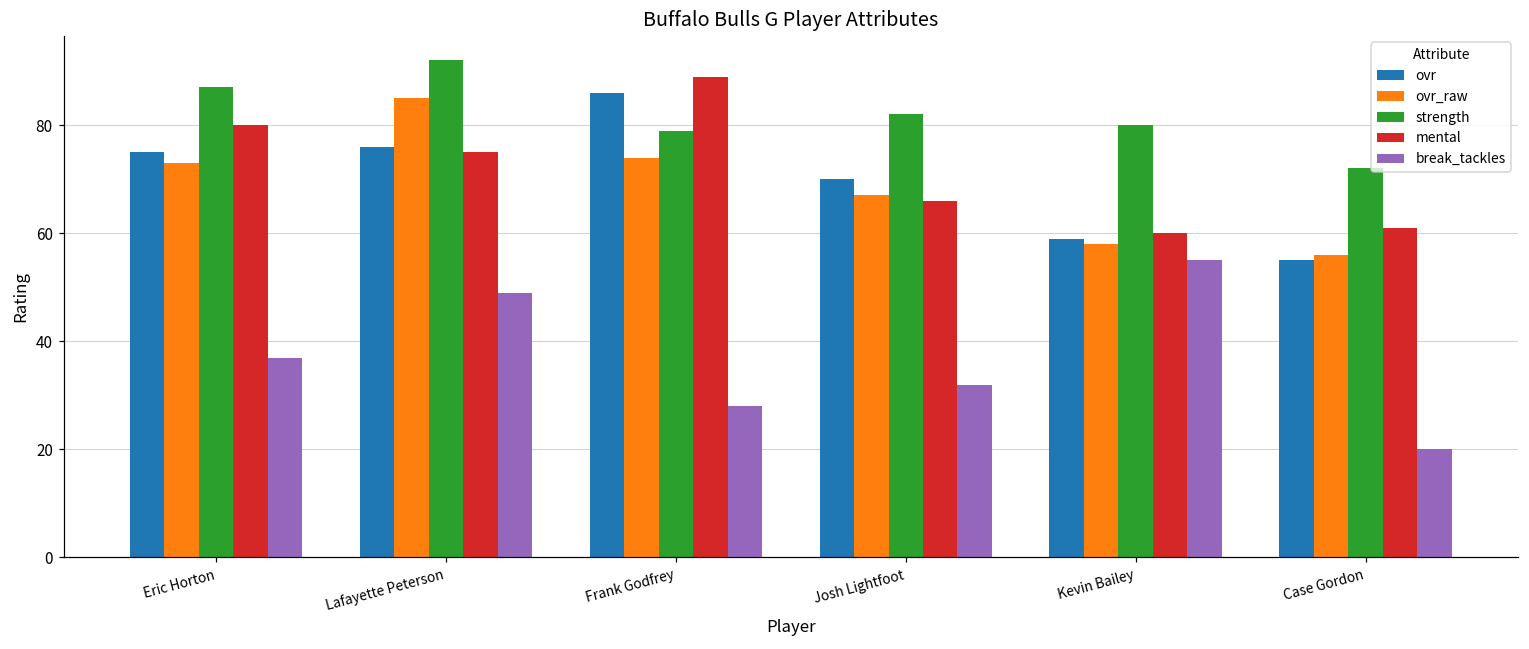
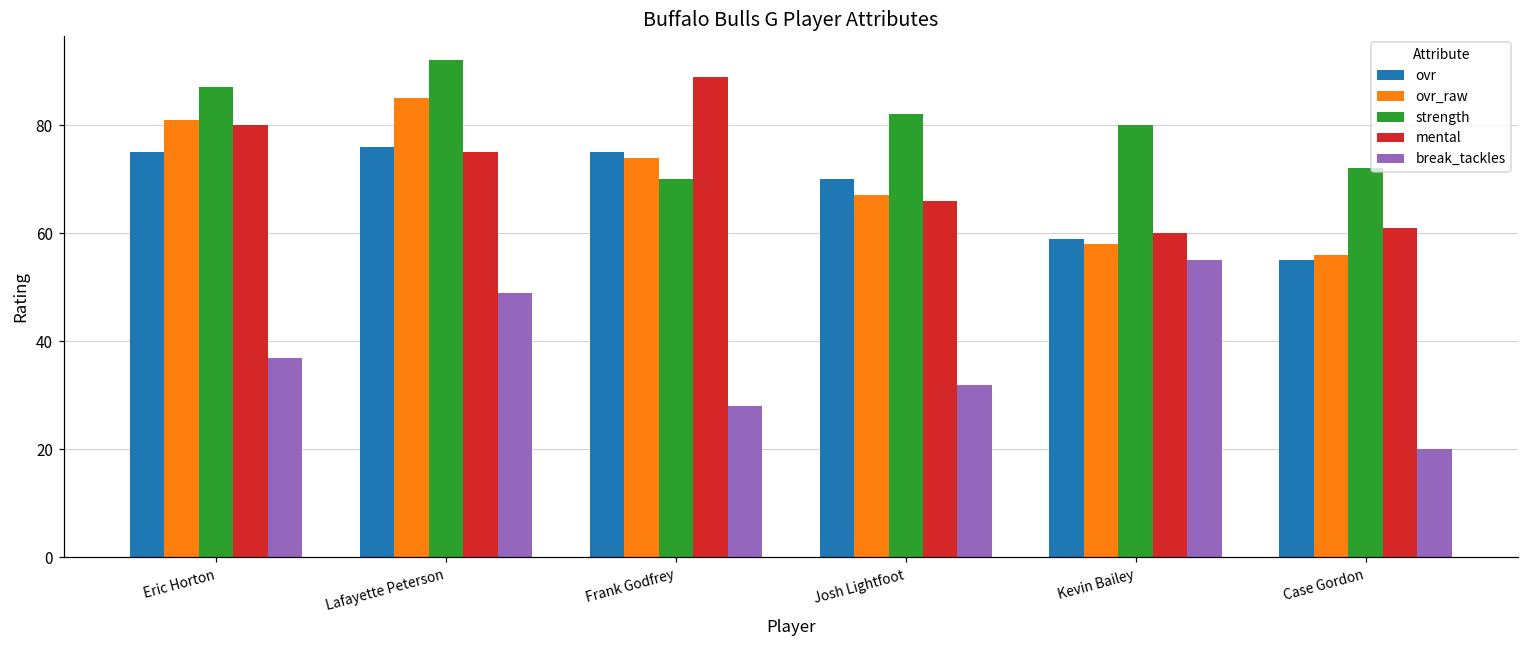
ovr_raw, Eric Horton: 73 -> 81
ovr, Frank Godfrey: 86 -> 75
strength, Frank Godfrey: 79 -> 70
